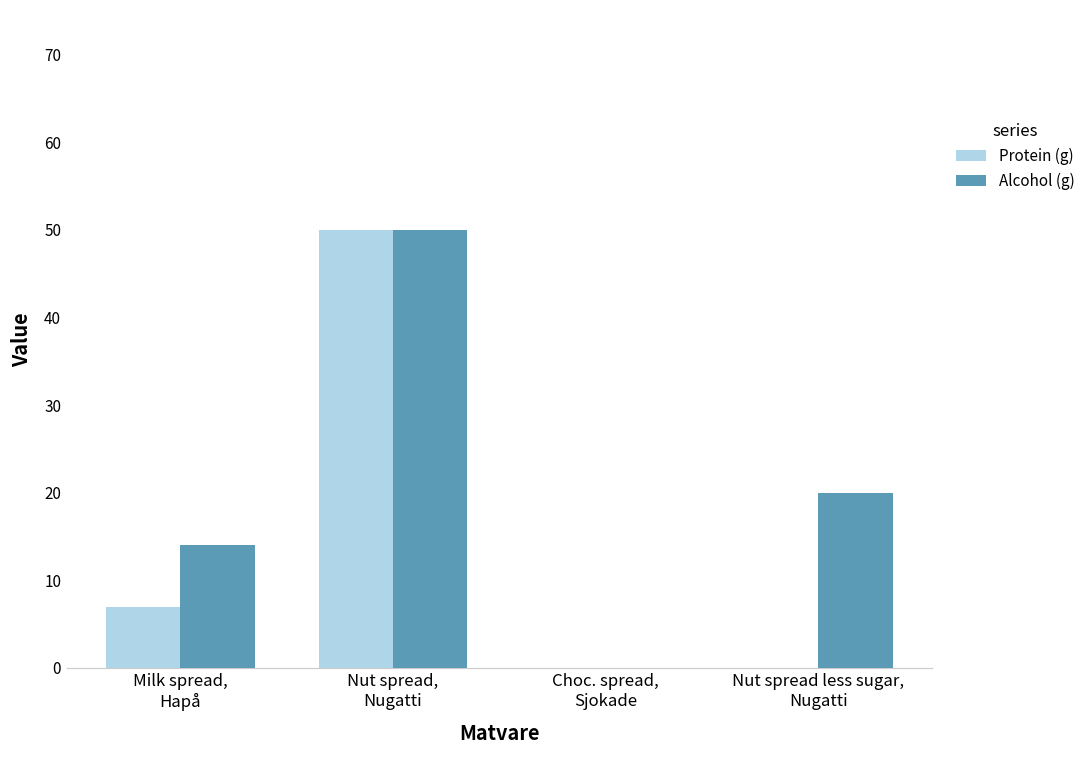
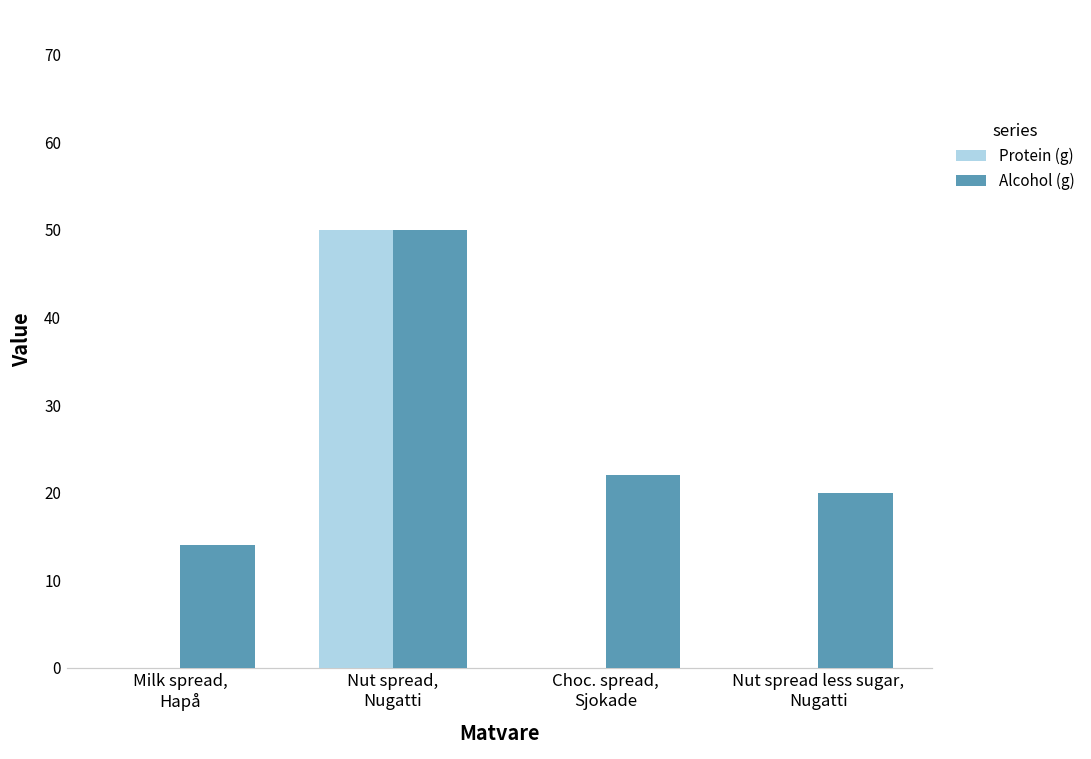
Protein (g), Milk spread, Hapå: 7 -> 0
Alcohol (g), Choc. spread, Sjokade: 0 -> 22
